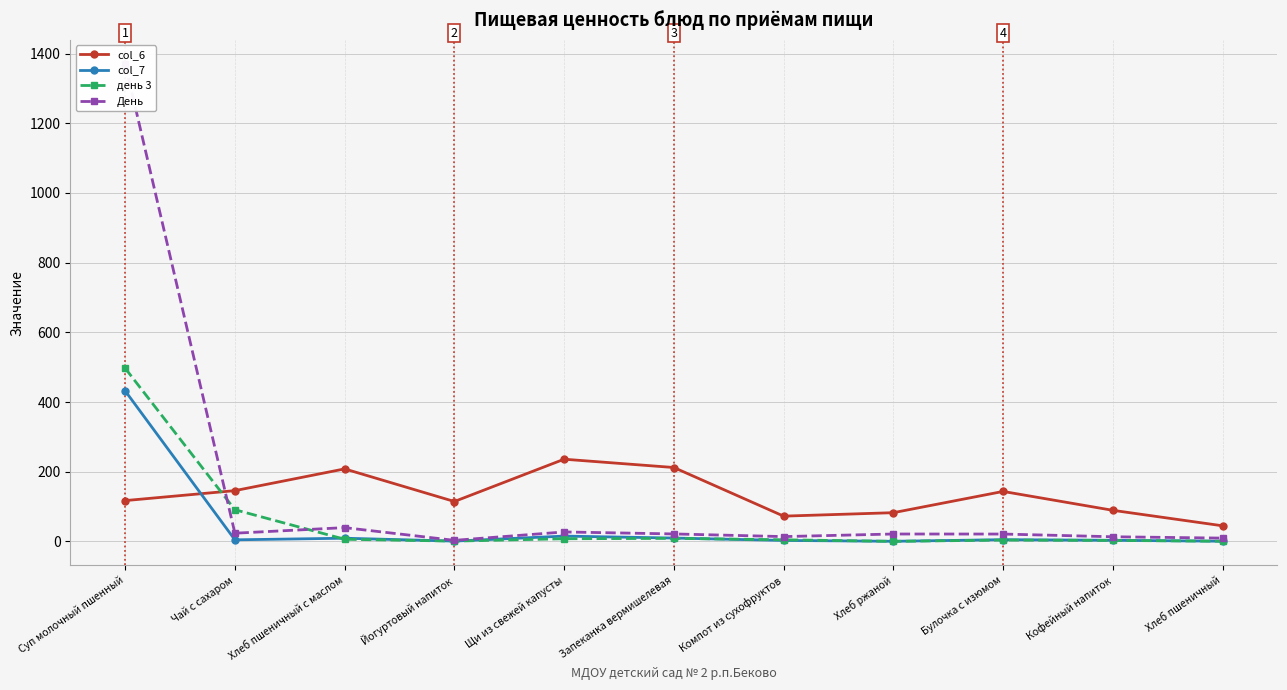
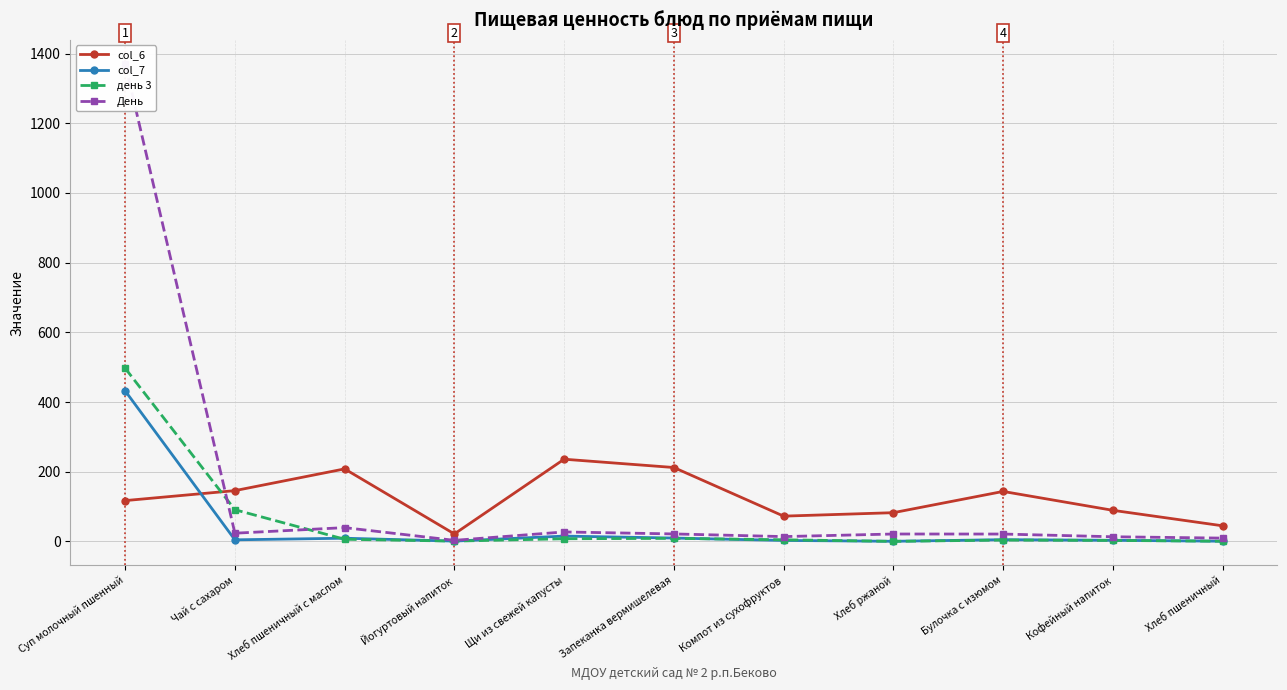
col_6, Йогуртовый напиток: 110 -> 20
